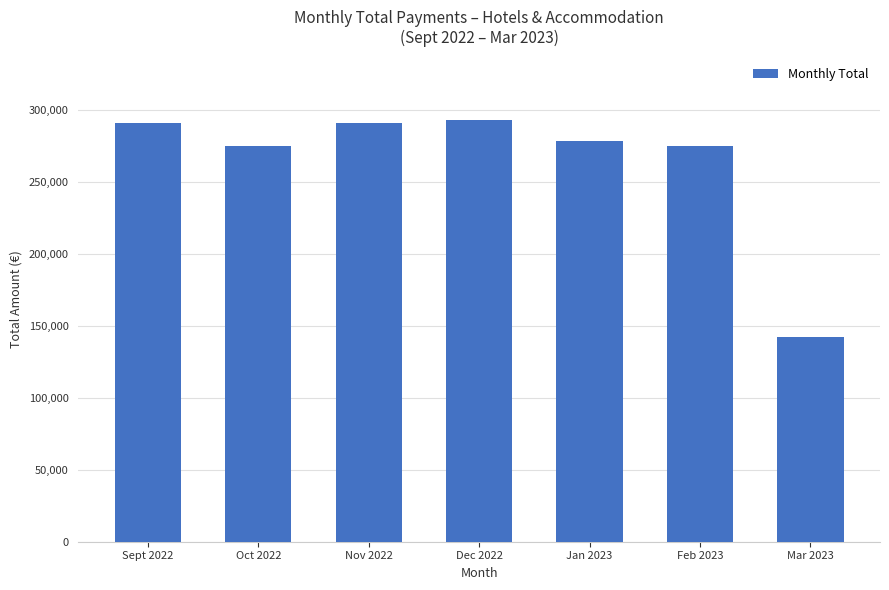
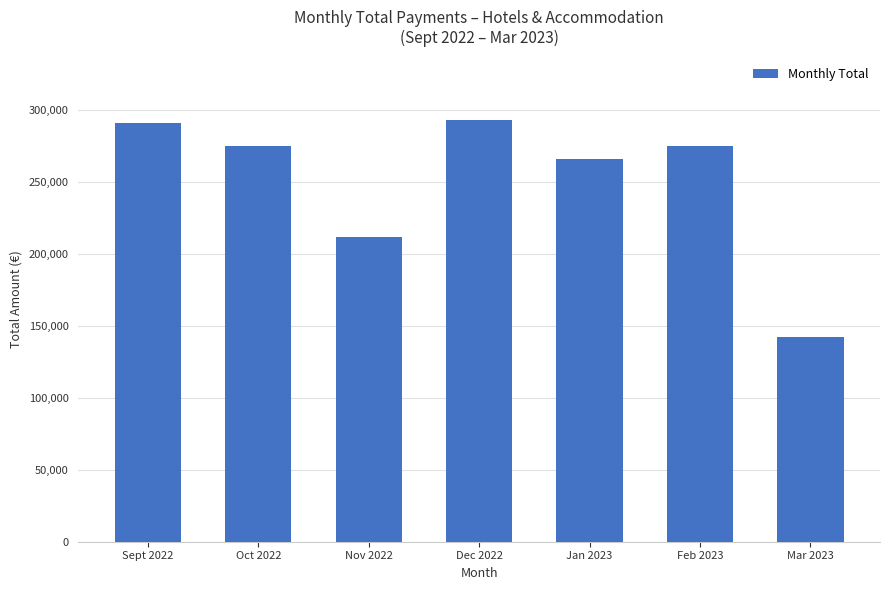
Nov 2022: 291,000 -> 212,000
Jan 2023: 279,000 -> 266,000
